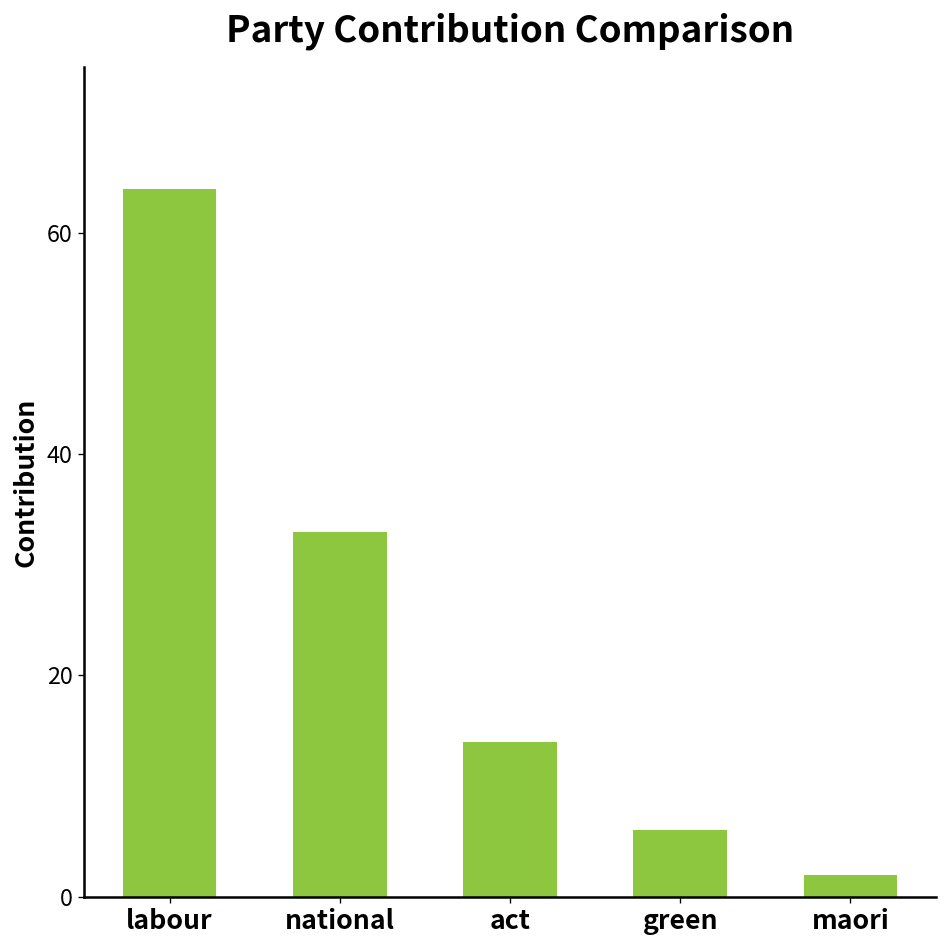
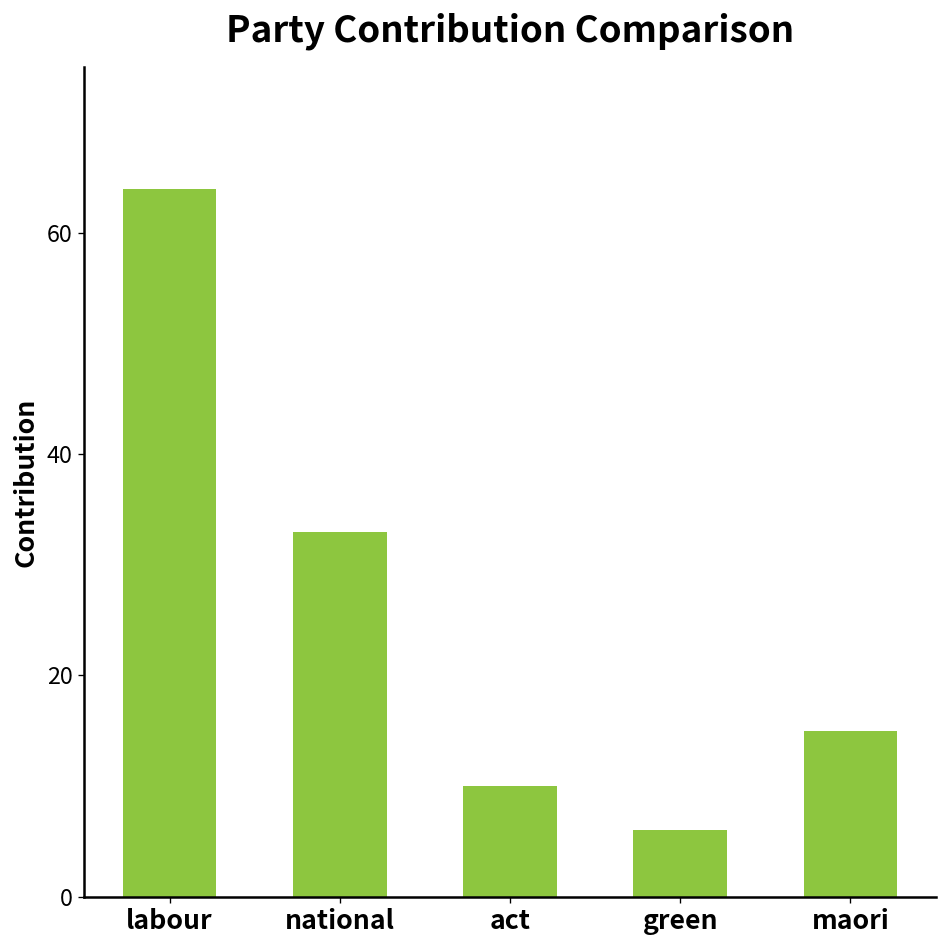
act: 14 -> 10
maori: 2 -> 15
